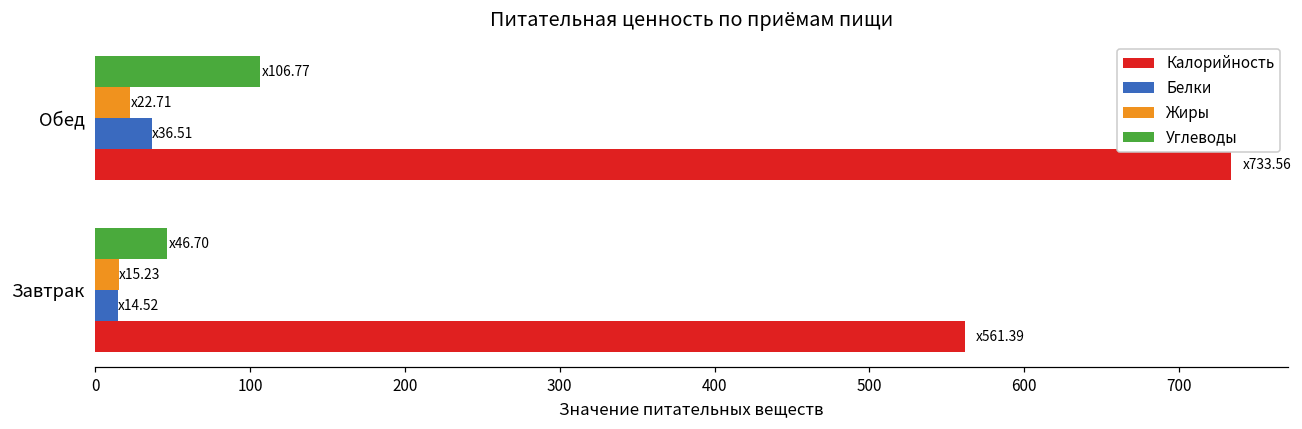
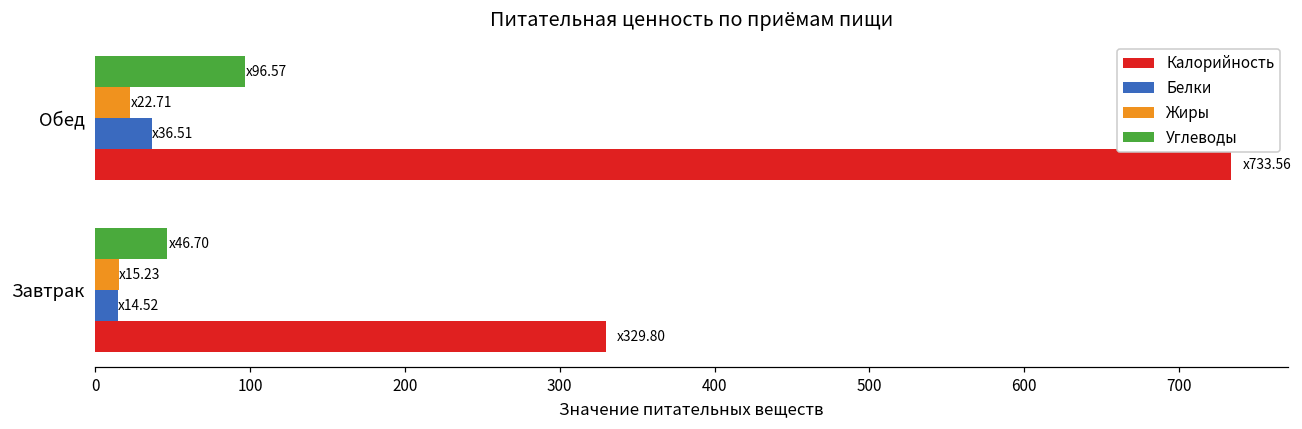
Углеводы, Обед: 106.77 -> 96.57
Калорийность, Завтрак: 561.39 -> 329.80
